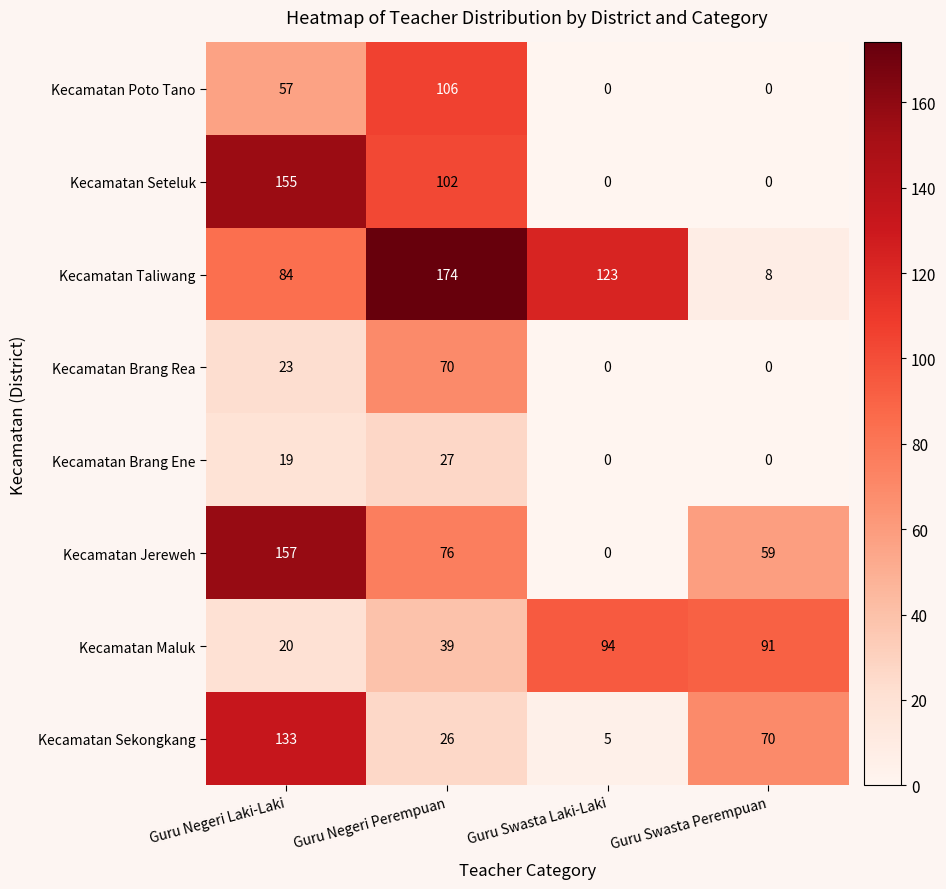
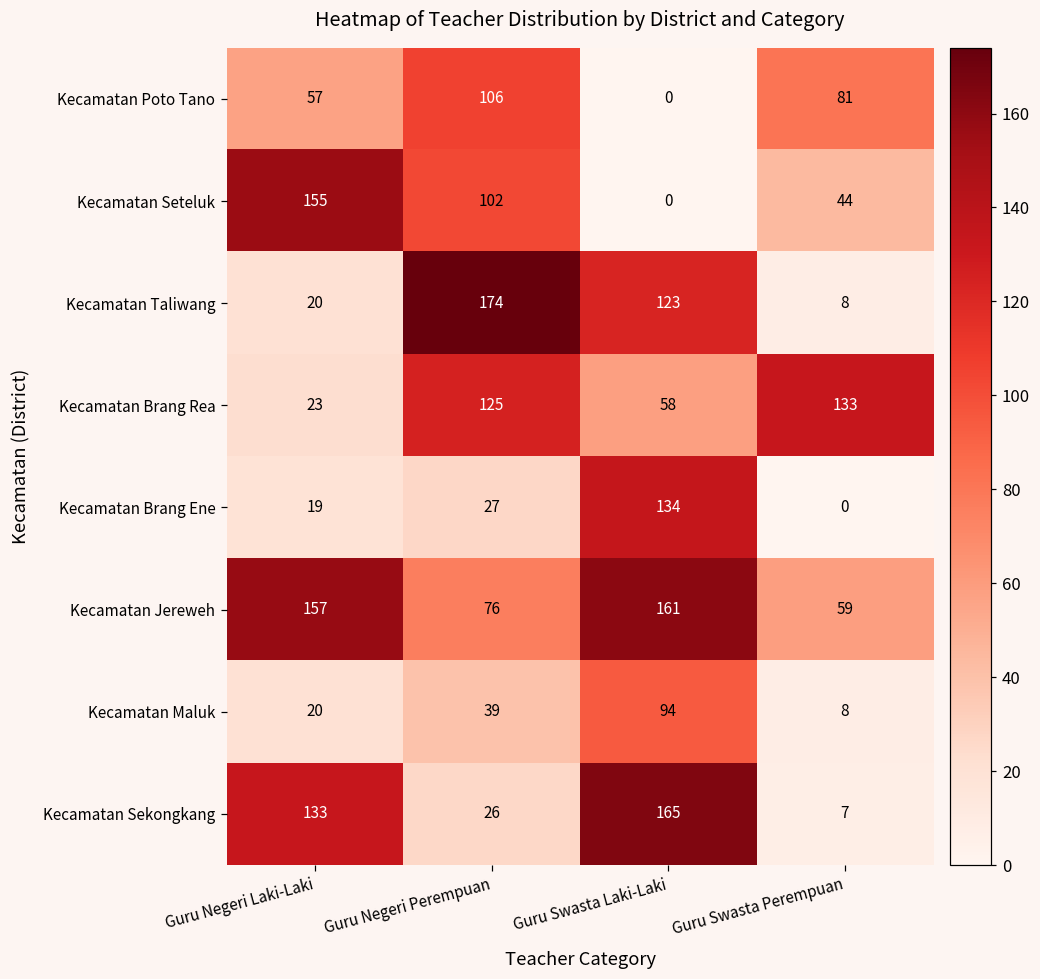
Kecamatan Poto Tano, Guru Swasta Perempuan: 0 -> 81
Kecamatan Seteluk, Guru Swasta Perempuan: 0 -> 44
Kecamatan Taliwang, Guru Negeri Laki-Laki: 84 -> 20
Kecamatan Brang Rea, Guru Negeri Perempuan: 70 -> 125
Kecamatan Brang Rea, Guru Swasta Laki-Laki: 0 -> 58
Kecamatan Brang Rea, Guru Swasta Perempuan: 0 -> 133
Kecamatan Brang Ene, Guru Swasta Laki-Laki: 0 -> 134
Kecamatan Jereweh, Guru Swasta Laki-Laki: 0 -> 161
Kecamatan Maluk, Guru Swasta Perempuan: 91 -> 8
Kecamatan Sekongkang, Guru Swasta Laki-Laki: 5 -> 165
Kecamatan Sekongkang, Guru Swasta Perempuan: 70 -> 7
